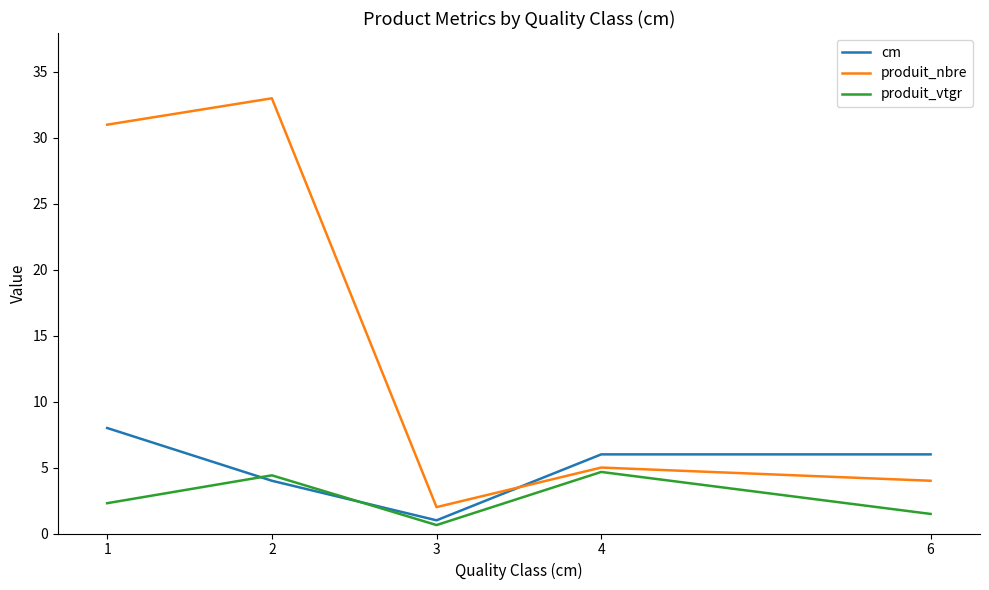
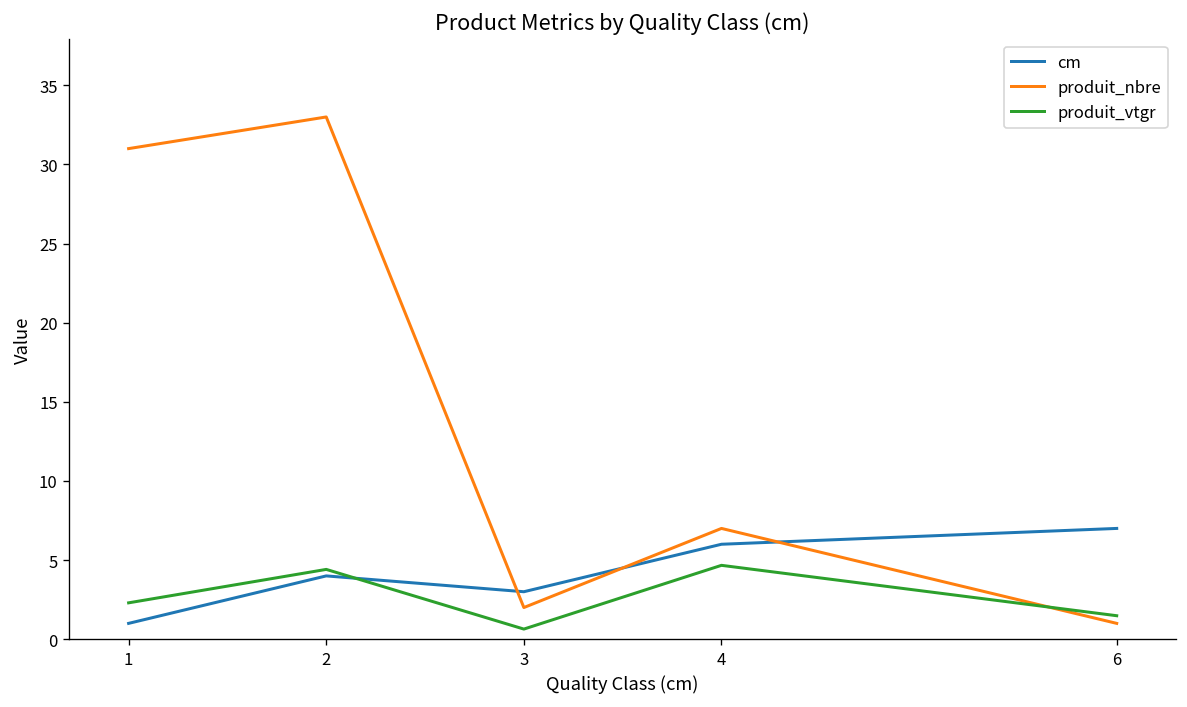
cm, 1: 8 -> 1
cm, 3: 1 -> 3
produit_nbre, 4: 5 -> 7
cm, 6: 6 -> 7
produit_nbre, 6: 4 -> 1
